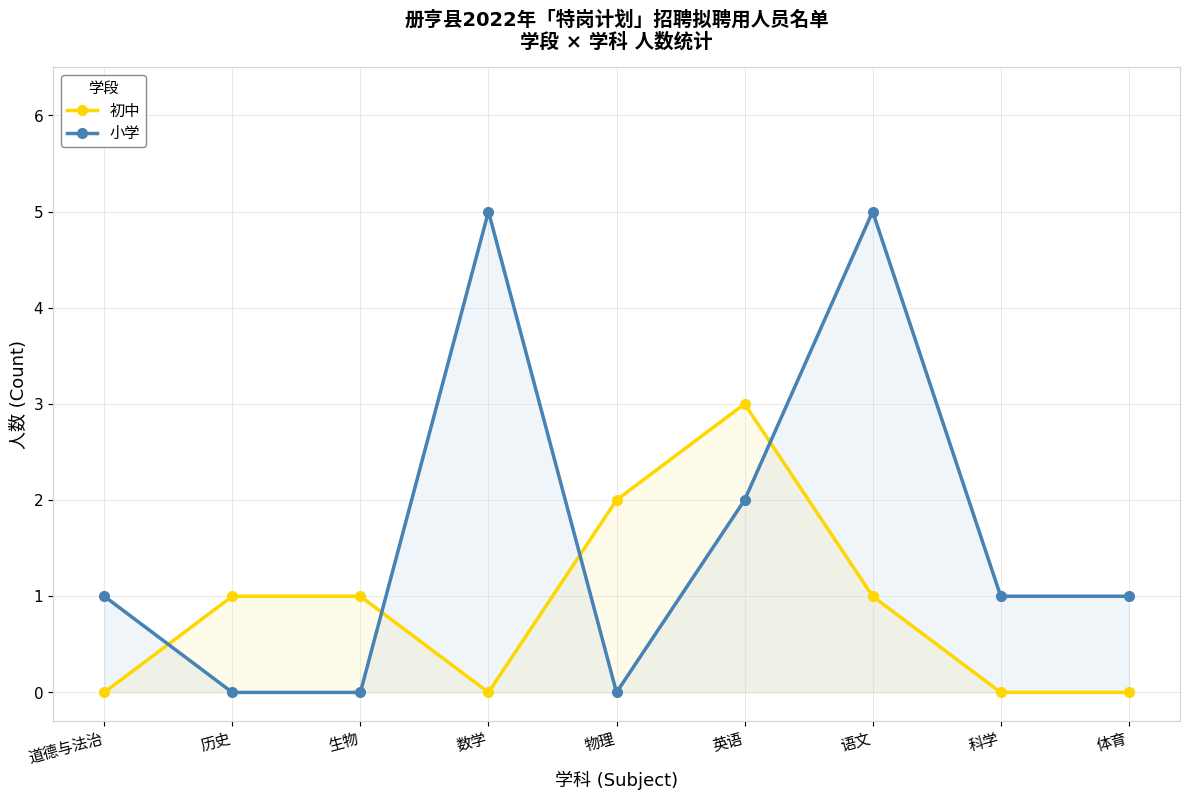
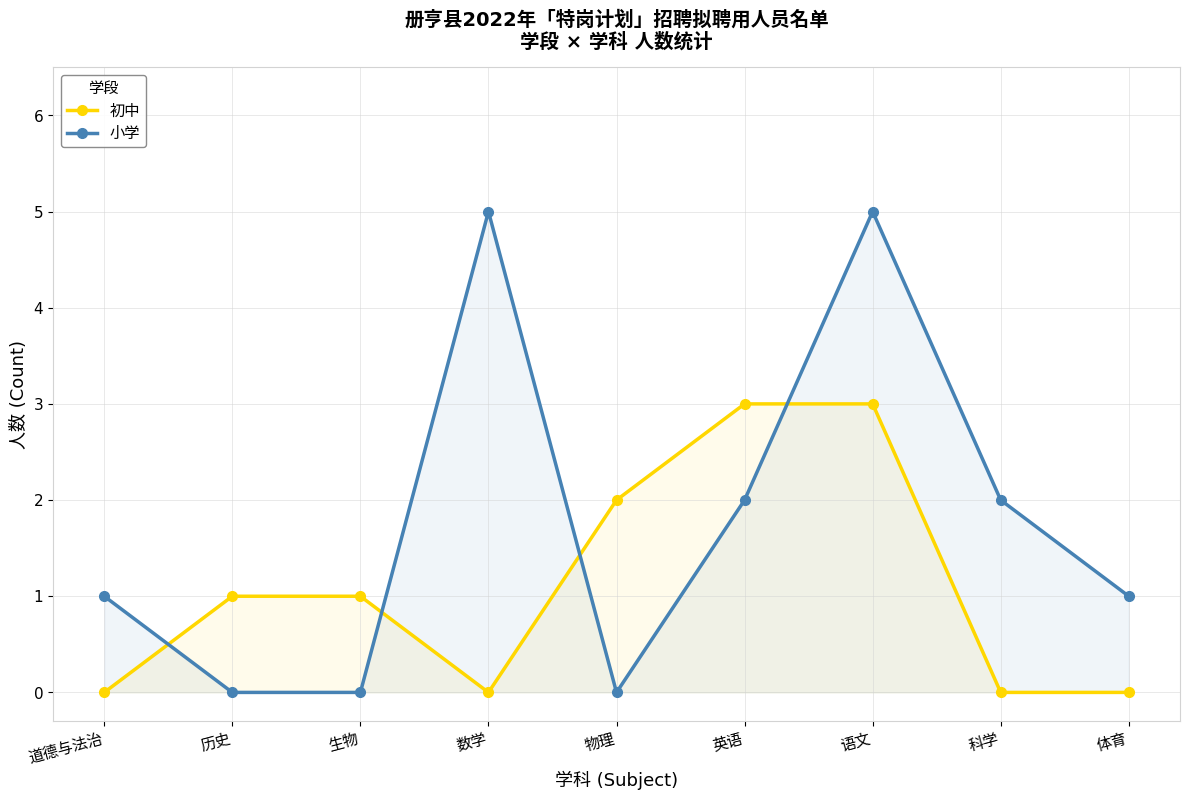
初中, 语文: 1 -> 3
小学, 科学: 1 -> 2
